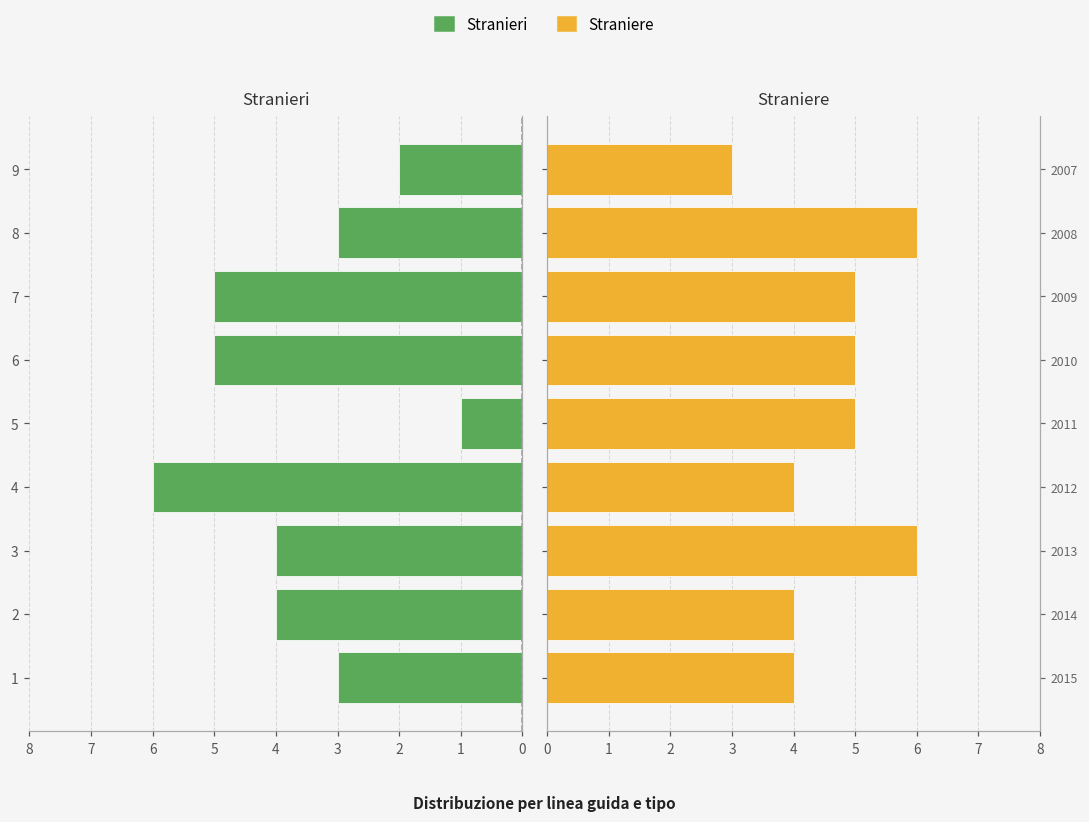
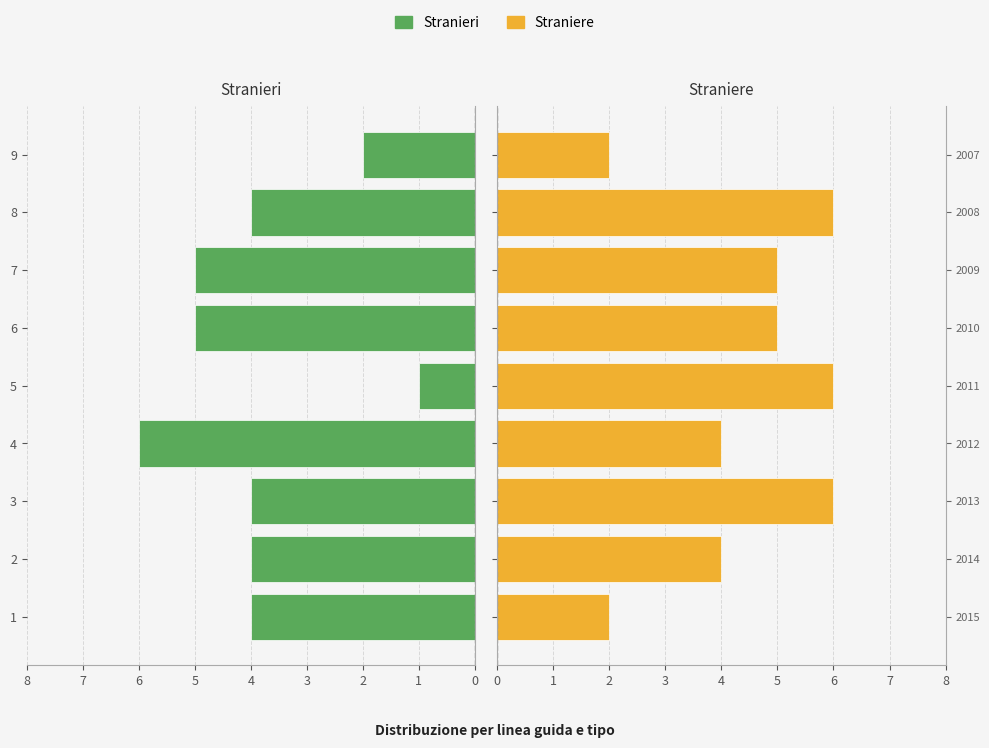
Stranieri, 8: 3 -> 4
Stranieri, 1: 3 -> 4
Straniere, 2007: 3 -> 2
Straniere, 2011: 5 -> 6
Straniere, 2015: 4 -> 2
